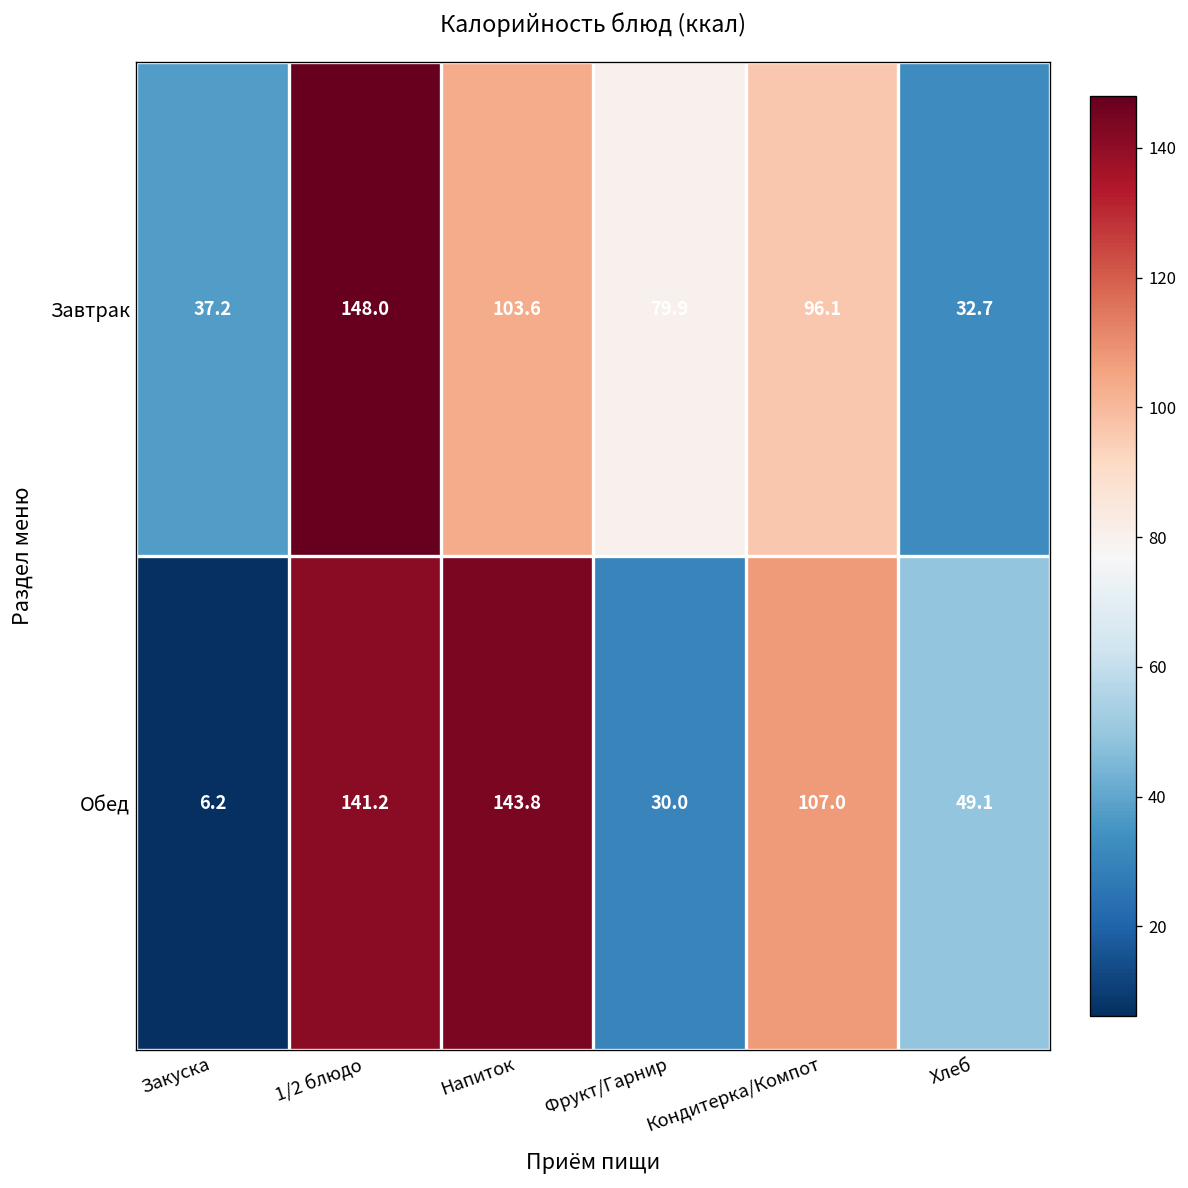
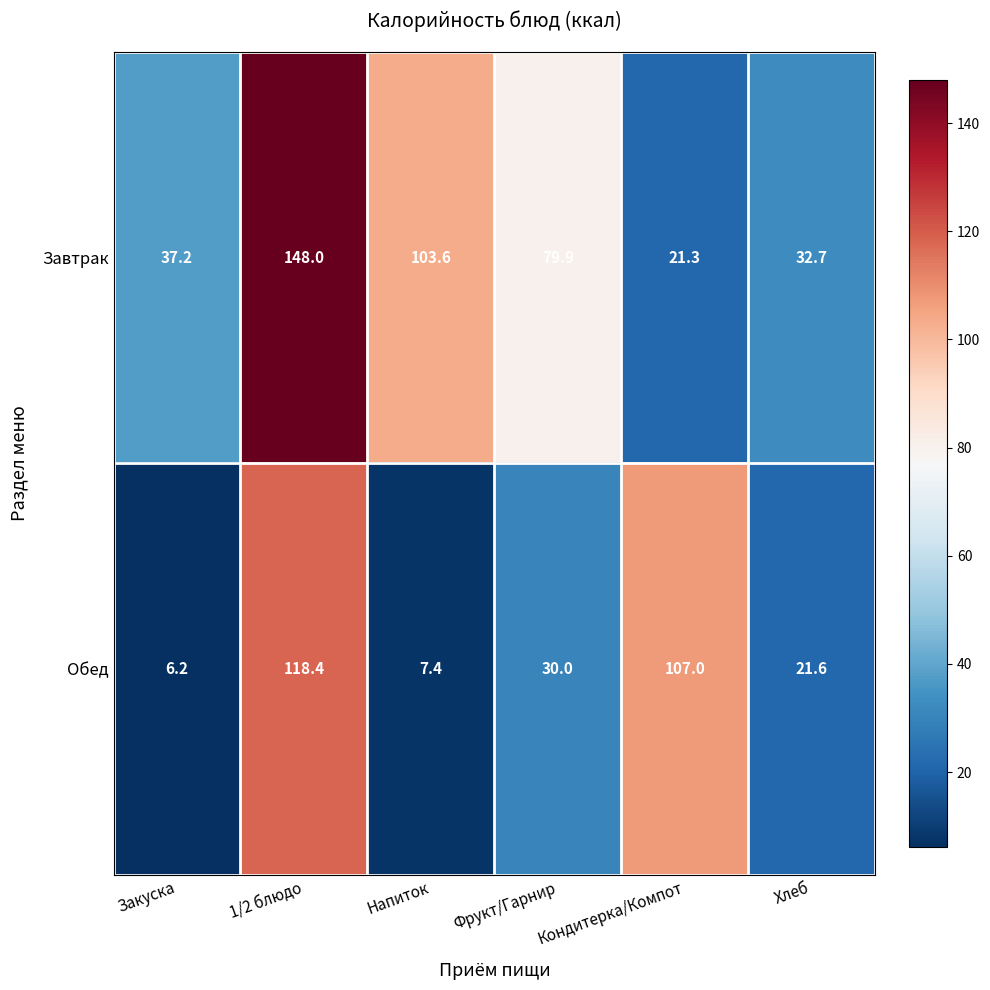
Завтрак, Кондитерка/Компот: 96.1 -> 21.3
Обед, 1/2 блюдо: 141.2 -> 118.4
Обед, Напиток: 143.8 -> 7.4
Обед, Хлеб: 49.1 -> 21.6
